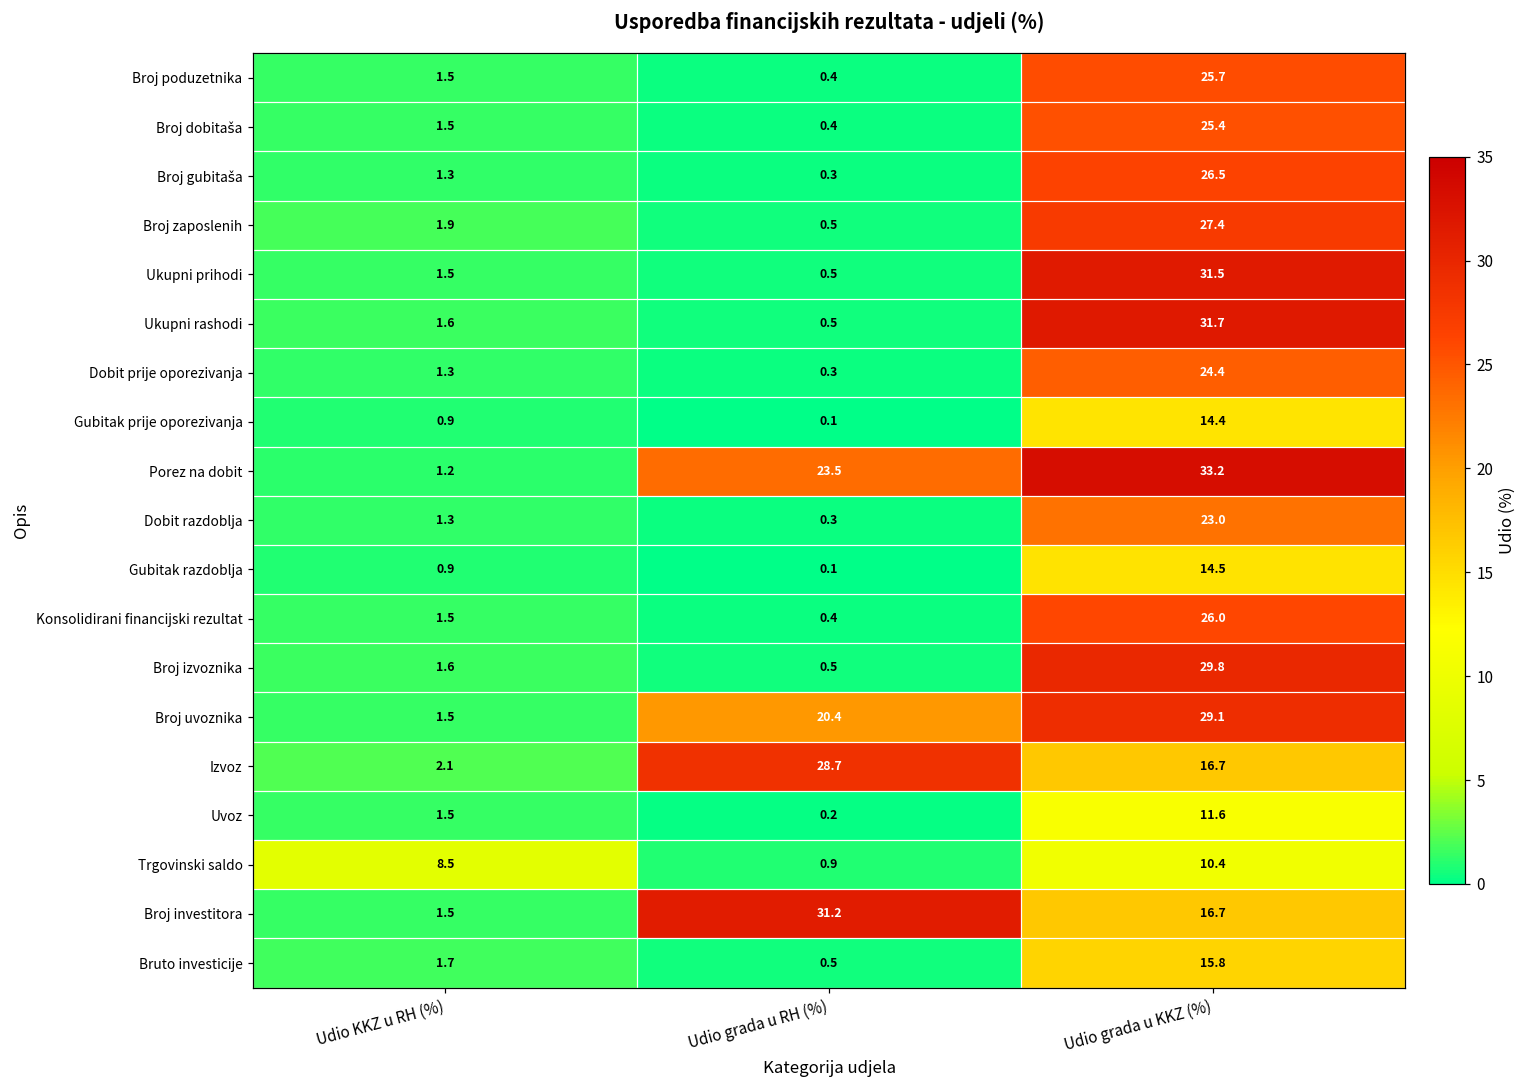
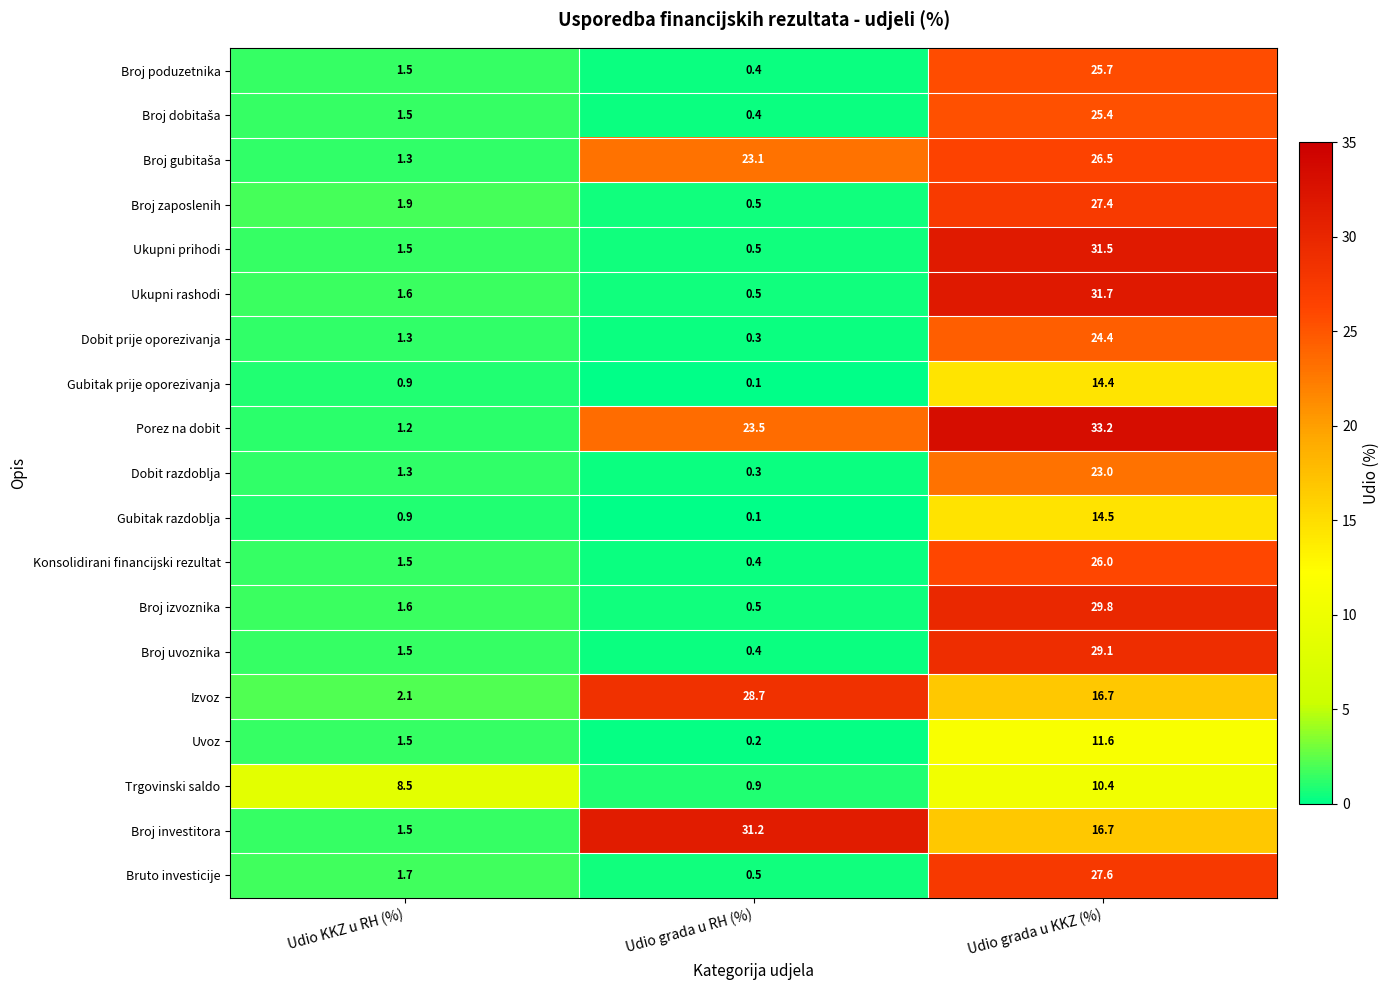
Broj gubitaša, Udio grada u RH (%): 0.3 -> 23.1
Broj uvoznika, Udio grada u RH (%): 20.4 -> 0.4
Bruto investicije, Udio grada u KKZ (%): 15.8 -> 27.6
